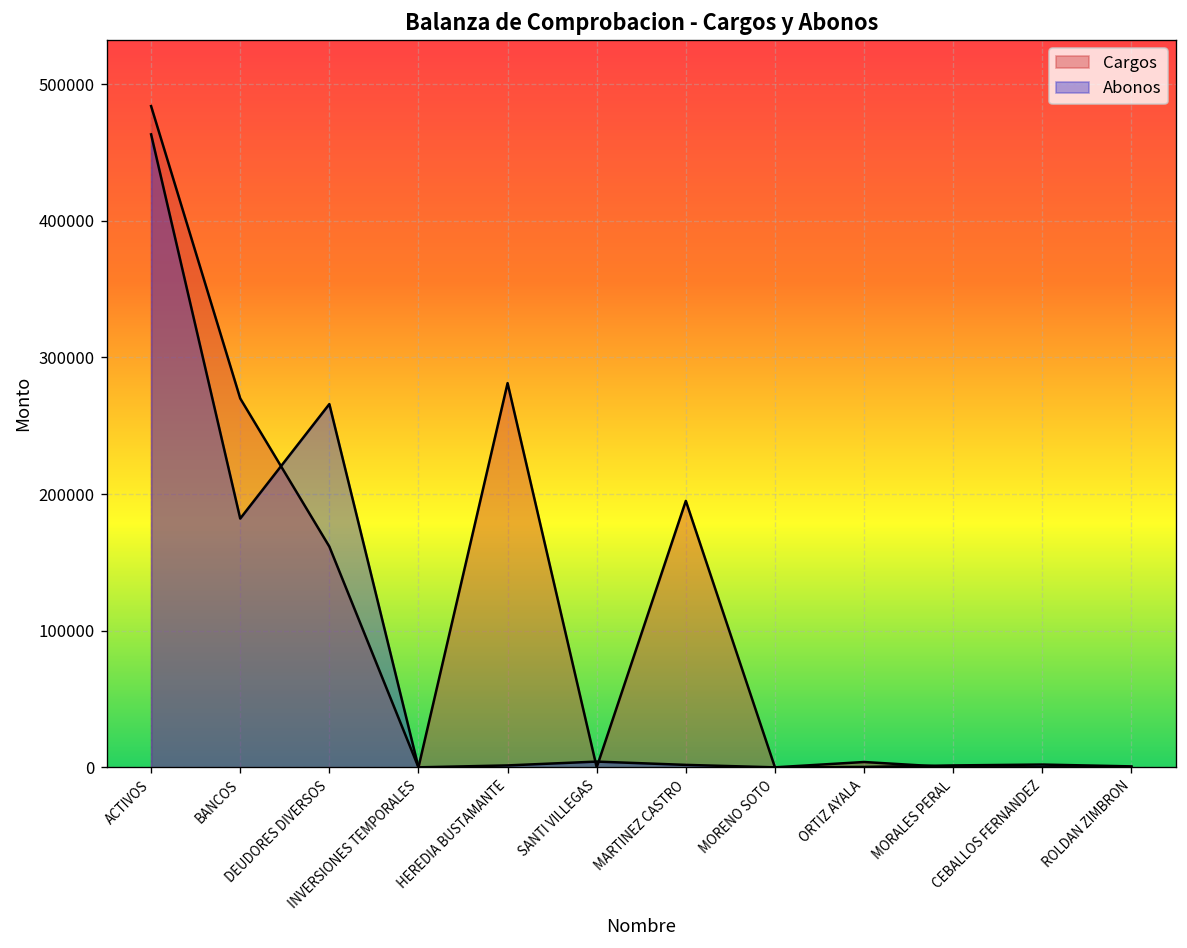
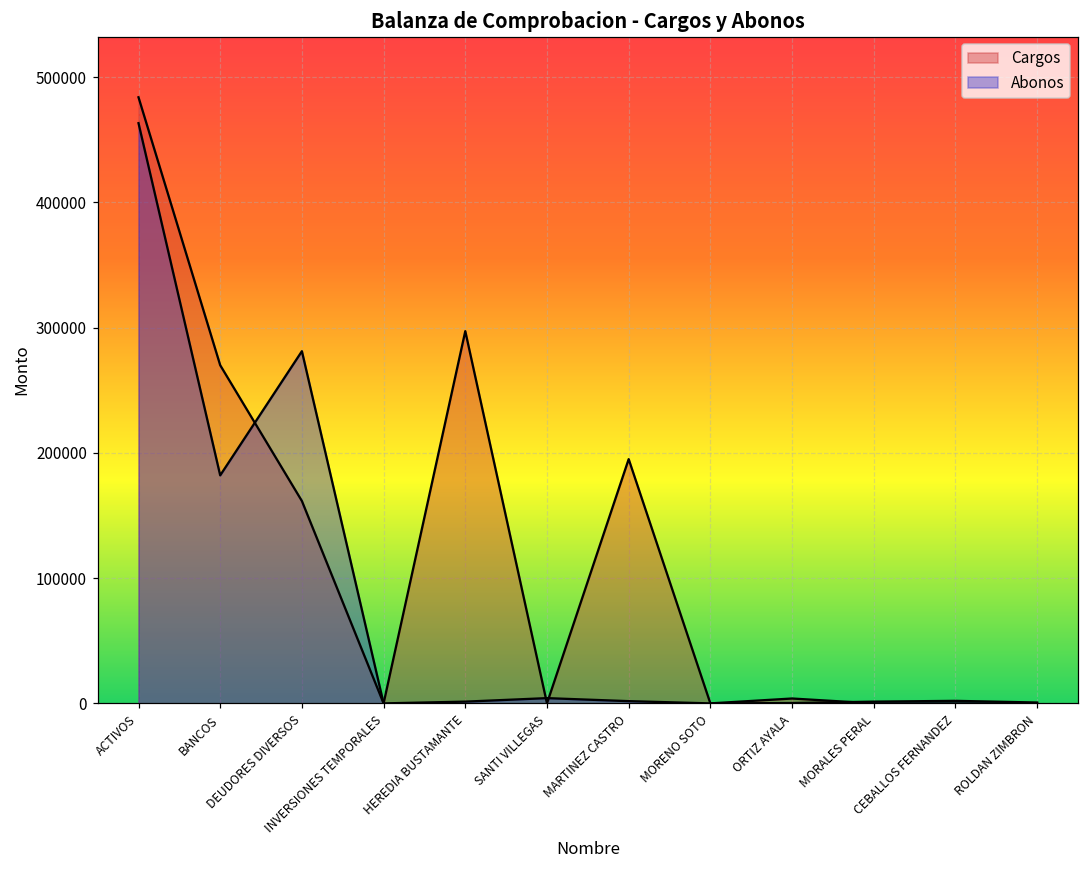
Abonos, DEUDORES DIVERSOS: 266000 -> 281000
Cargos, HEREDIA BUSTAMANTE: 281000 -> 297000
